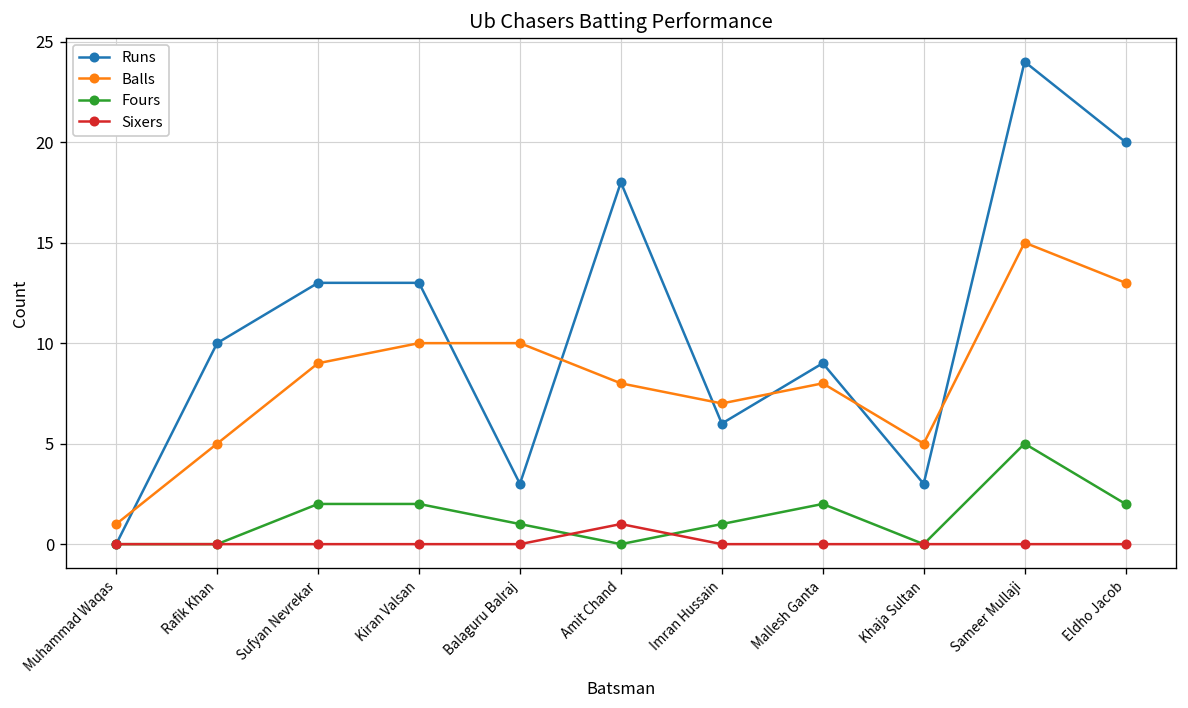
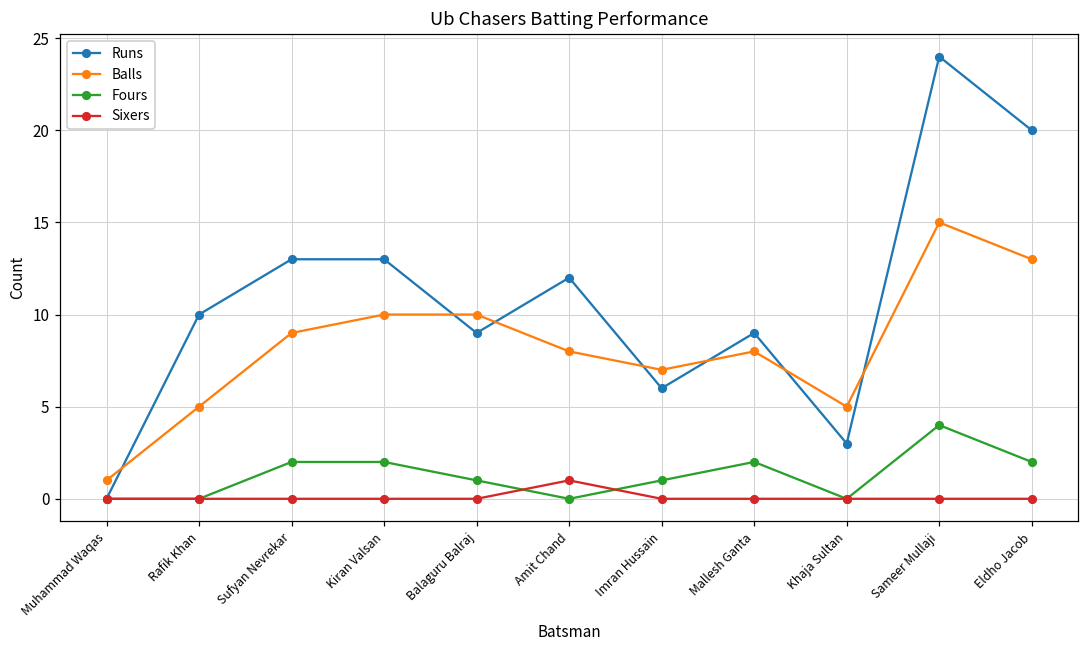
Runs, Balaguru Balraj: 3 -> 9
Runs, Amit Chand: 18 -> 12
Fours, Sameer Mullaji: 5 -> 4
